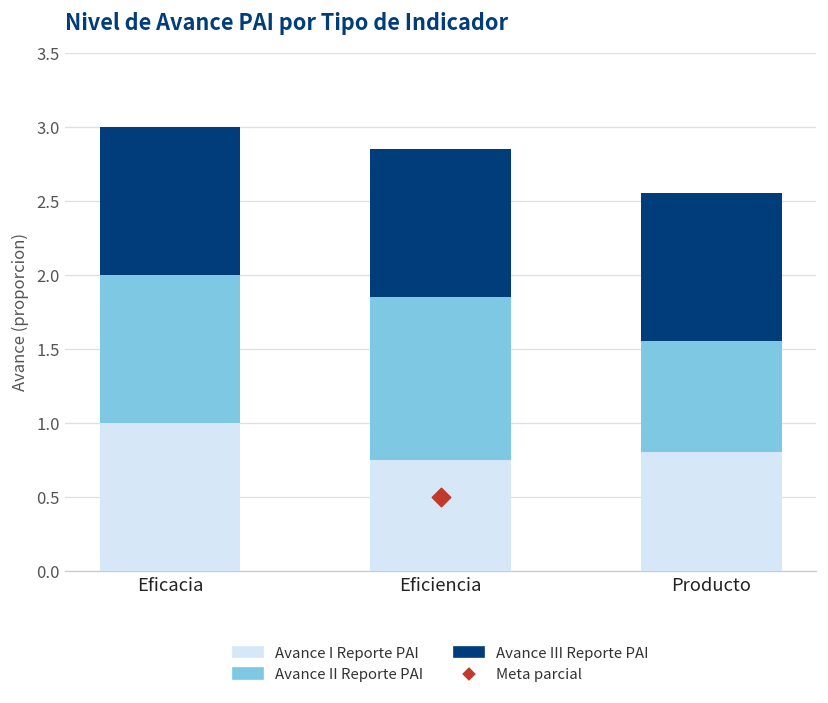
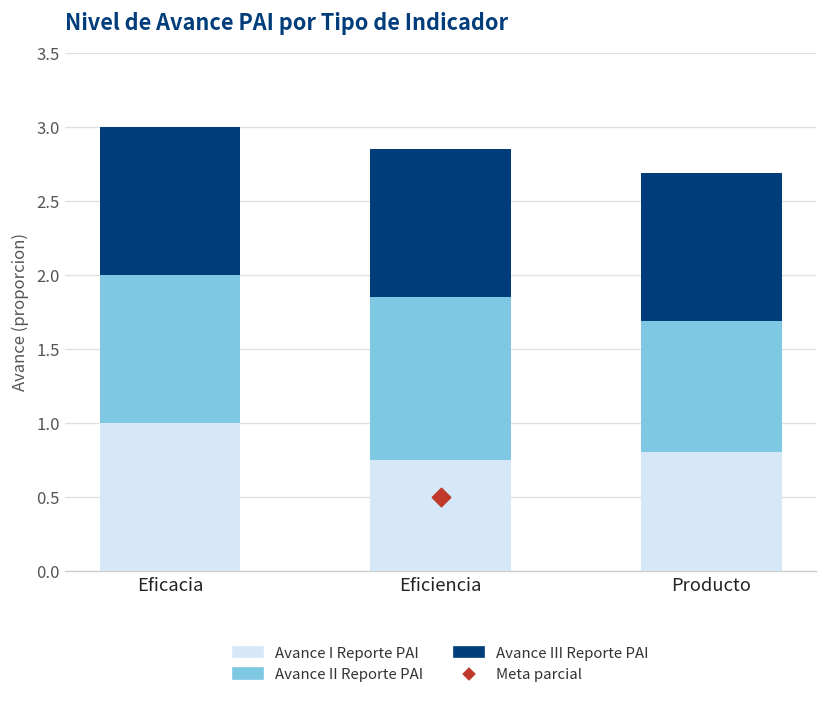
Avance II Reporte PAI, Producto: 0.75 -> 0.89
